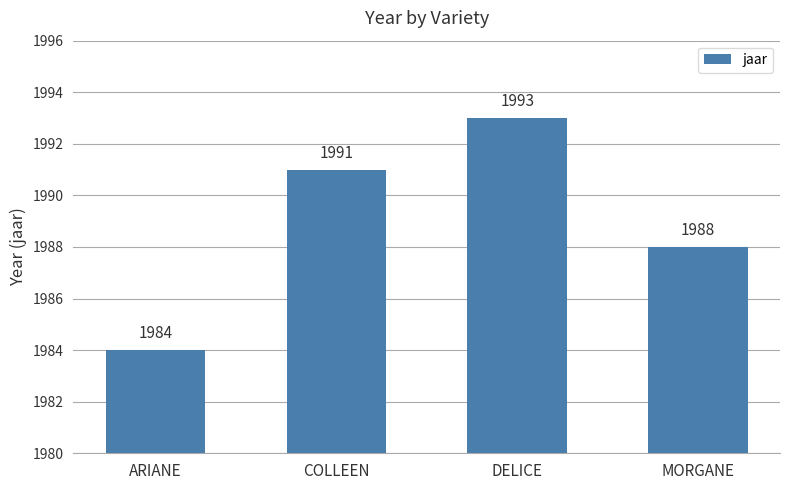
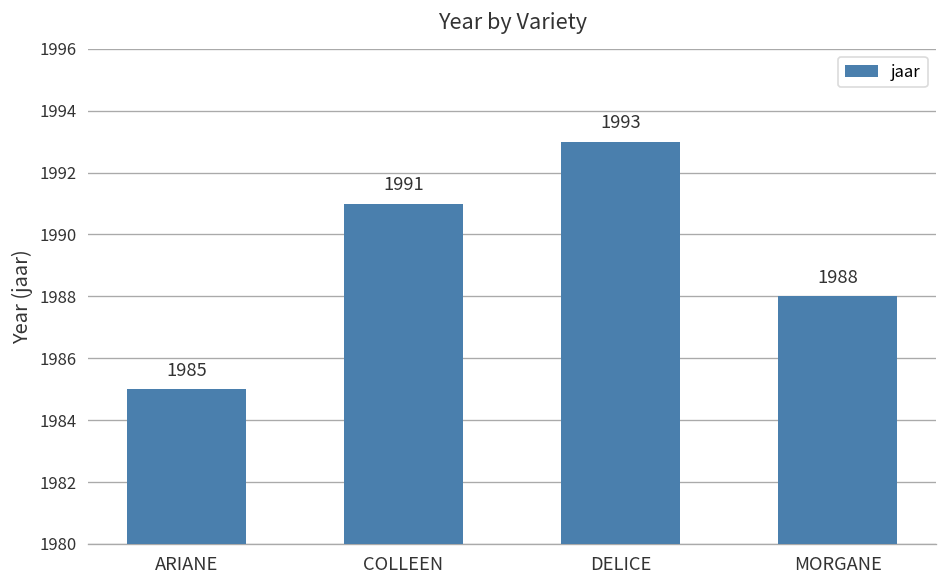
ARIANE: 1984 -> 1985
